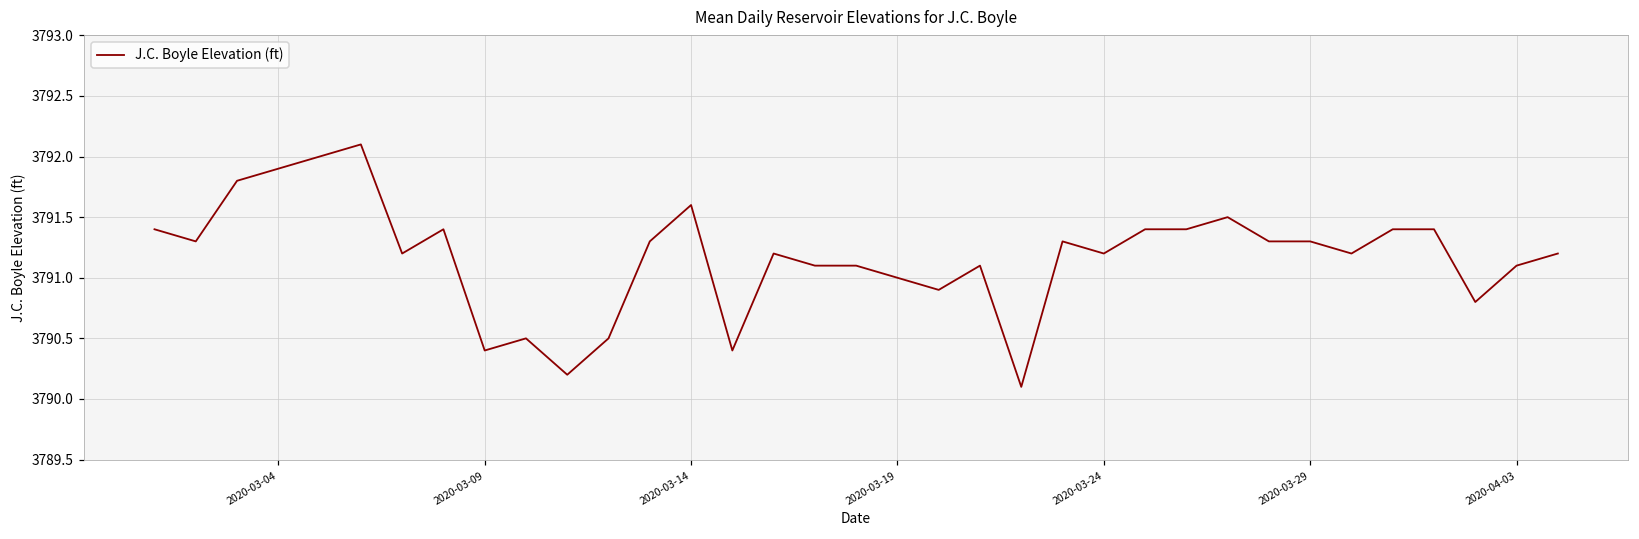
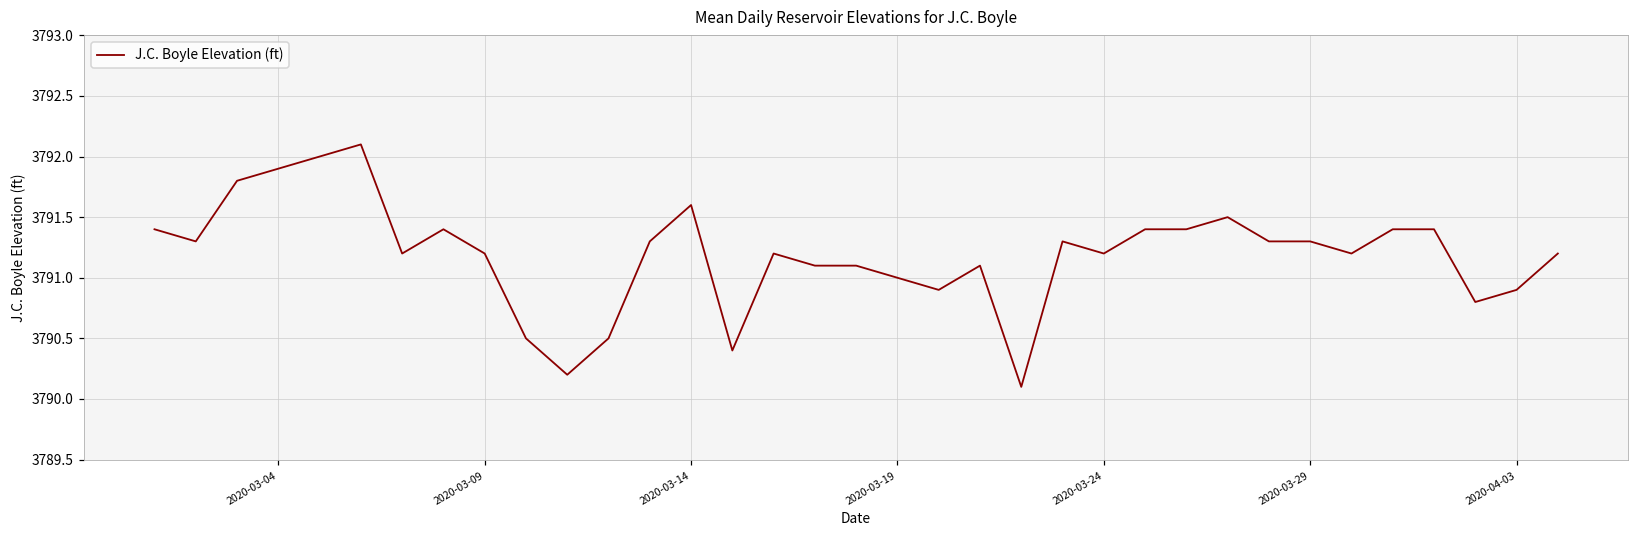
2020-03-09: 3790.4 -> 3791.2
2020-04-03: 3791.1 -> 3790.9
